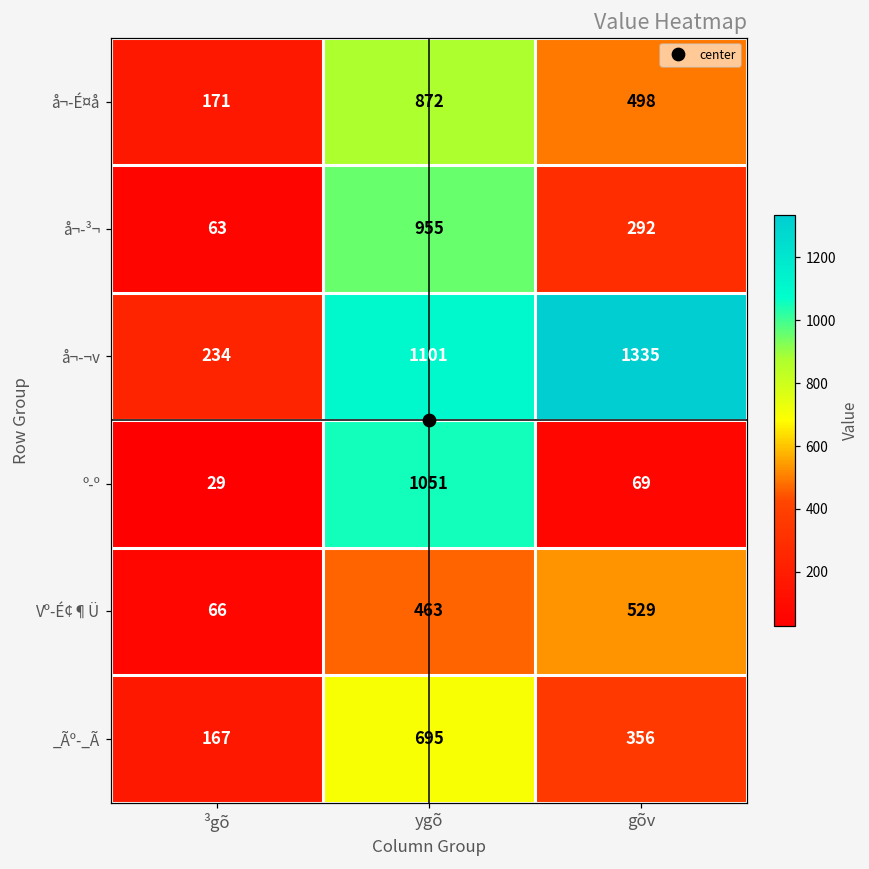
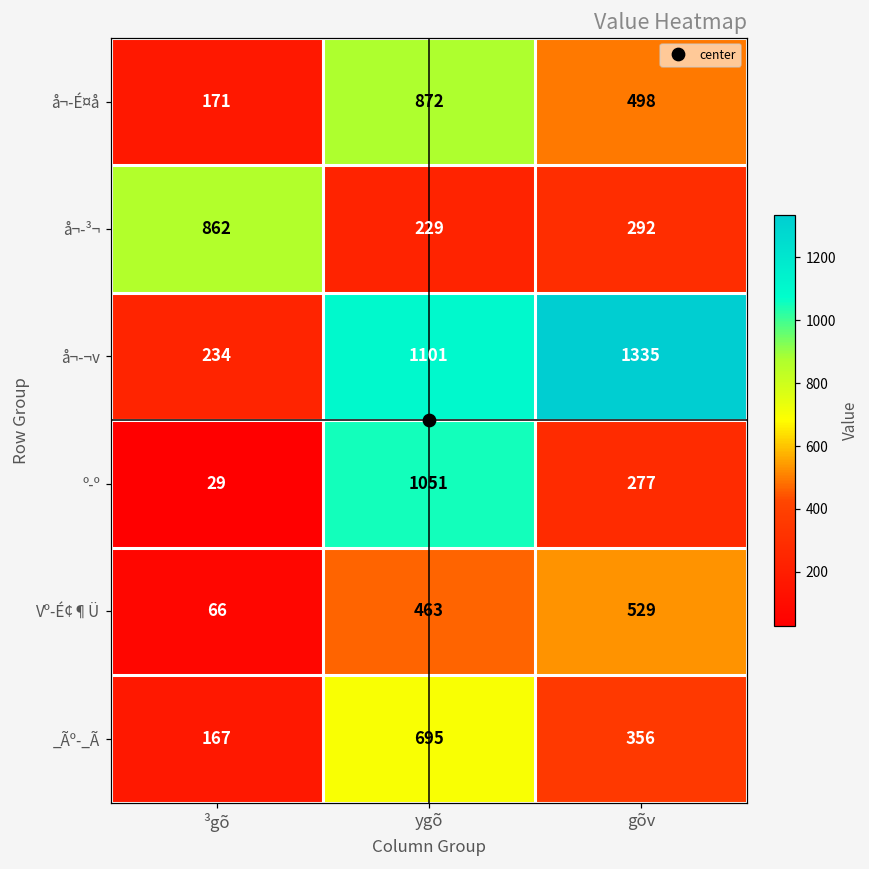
å¬-³¬, ³gõ: 63 -> 862
å¬-³¬, ygõ: 955 -> 229
º-º, gõv: 69 -> 277
